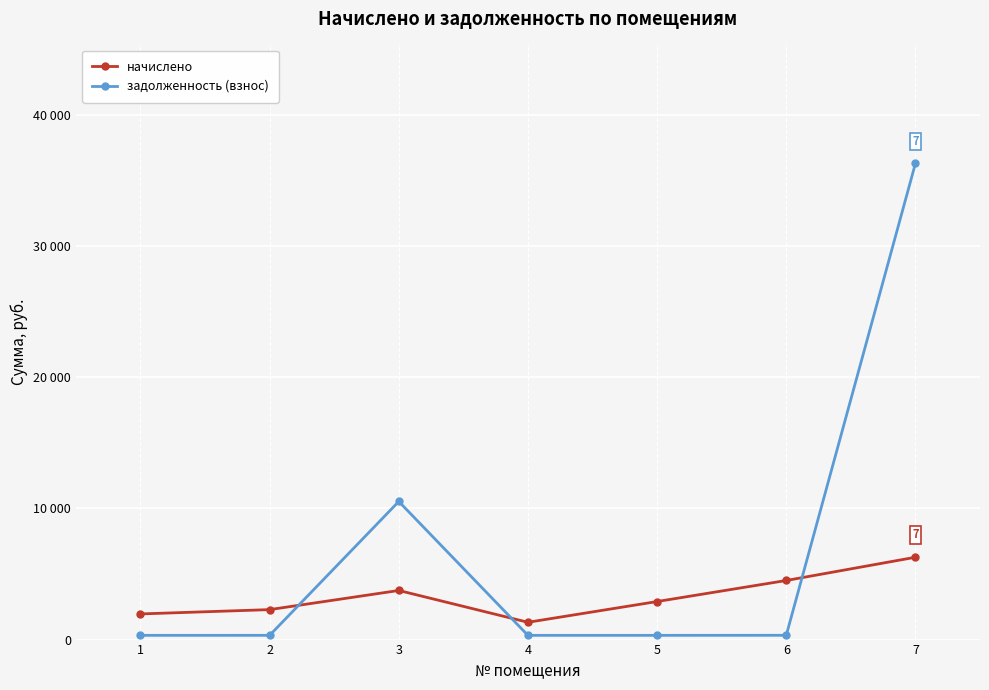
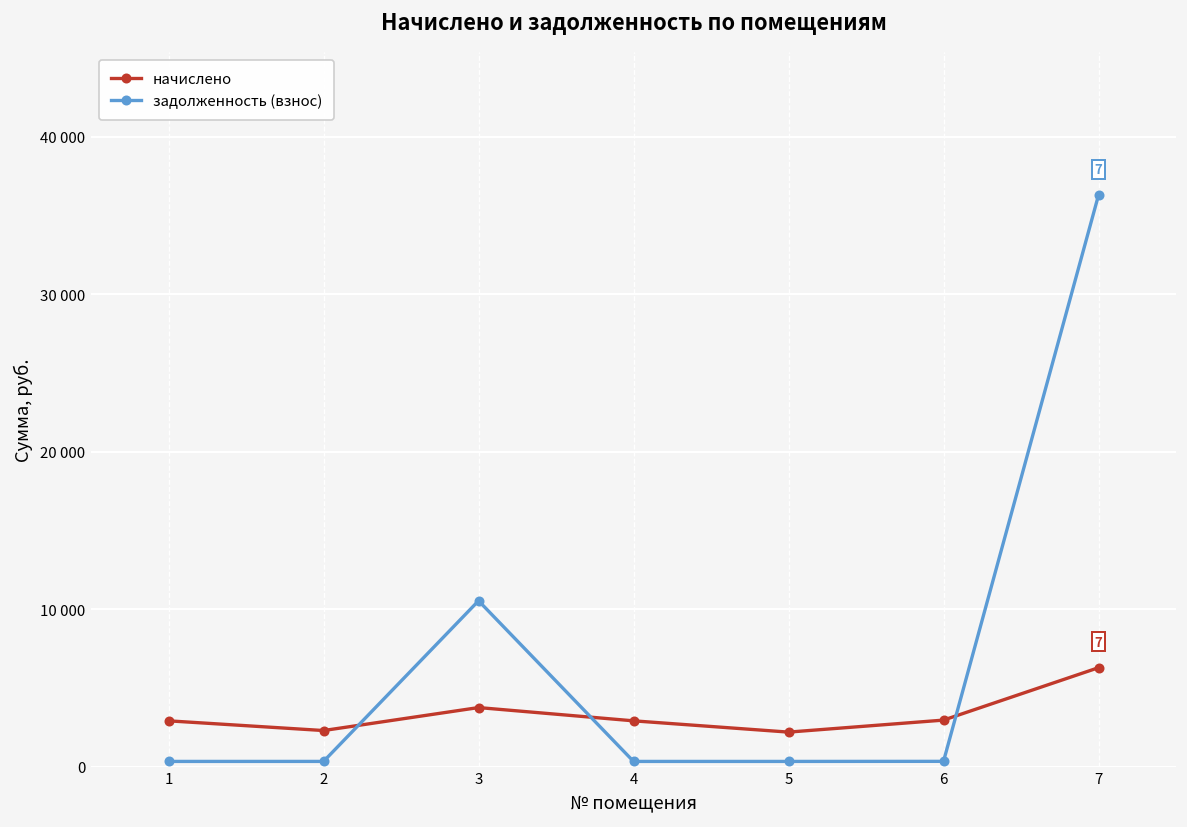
начислено, 1: 2000 -> 2900
начислено, 4: 1300 -> 2900
начислено, 5: 2900 -> 2200
начислено, 6: 4500 -> 2900
